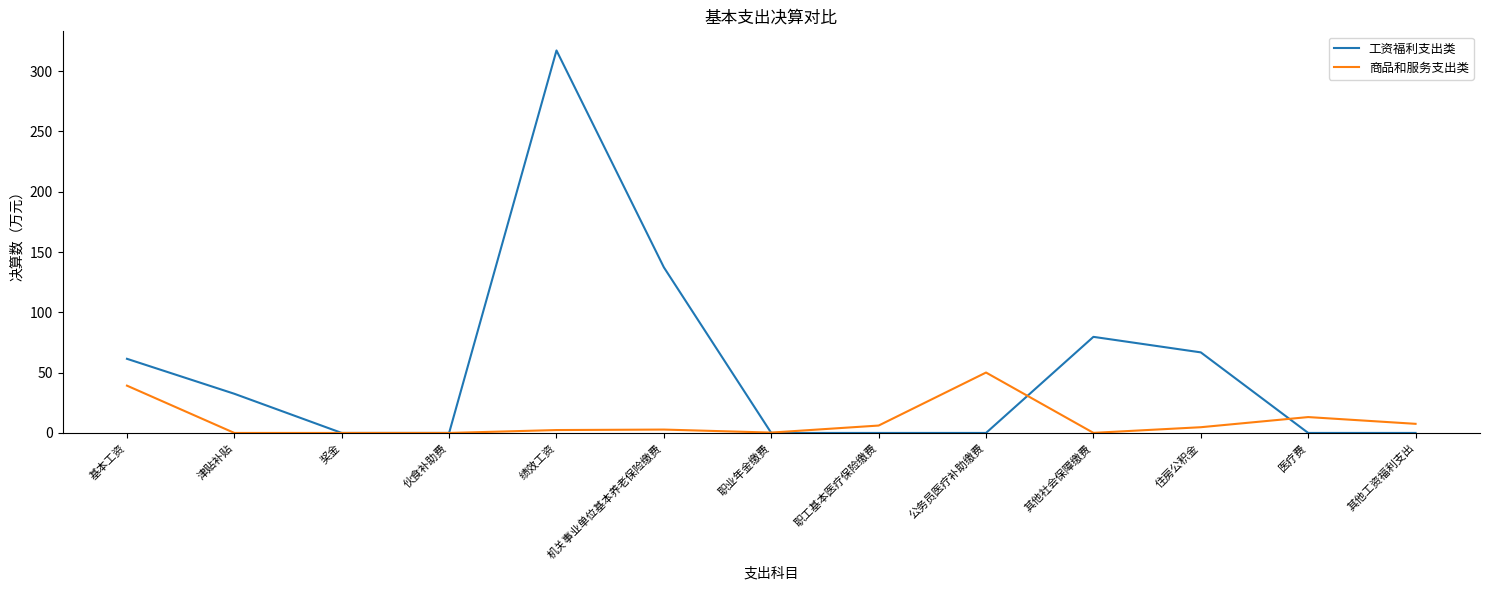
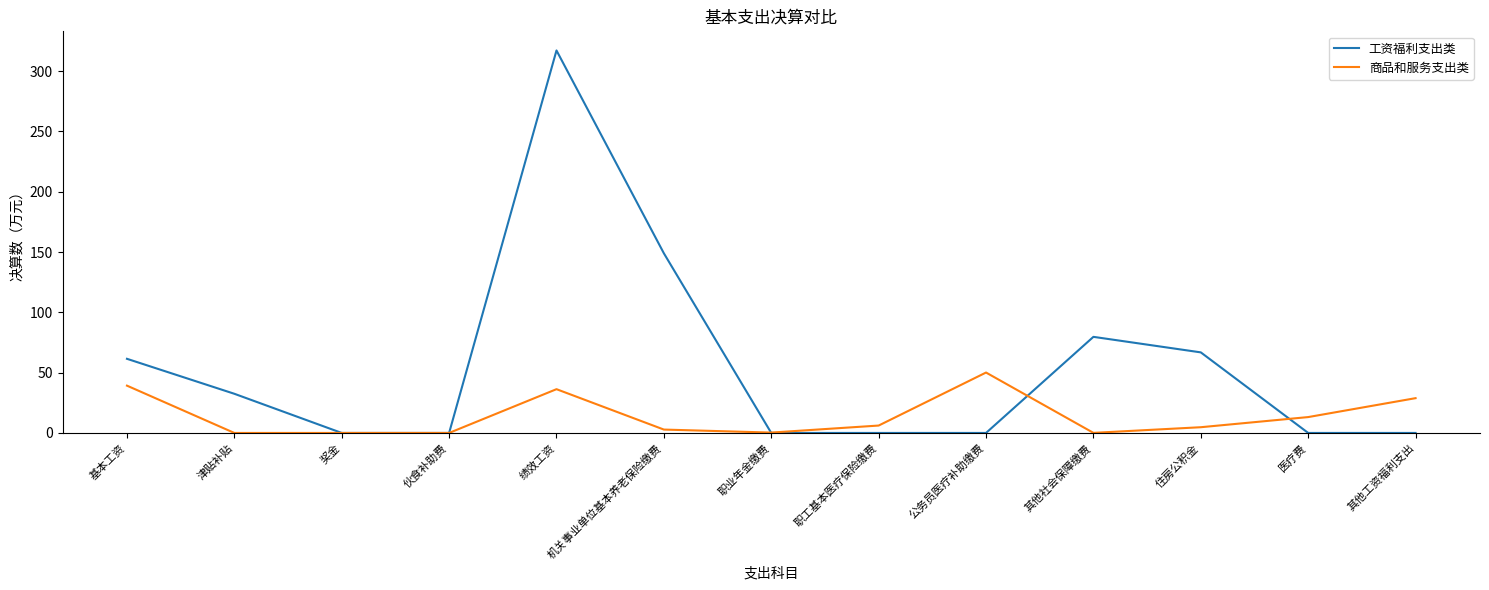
商品和服务支出类, 绩效工资: 2 -> 36
工资福利支出类, 机关事业单位基本养老保险缴费: 137 -> 149
商品和服务支出类, 其他工资福利支出: 8 -> 29
